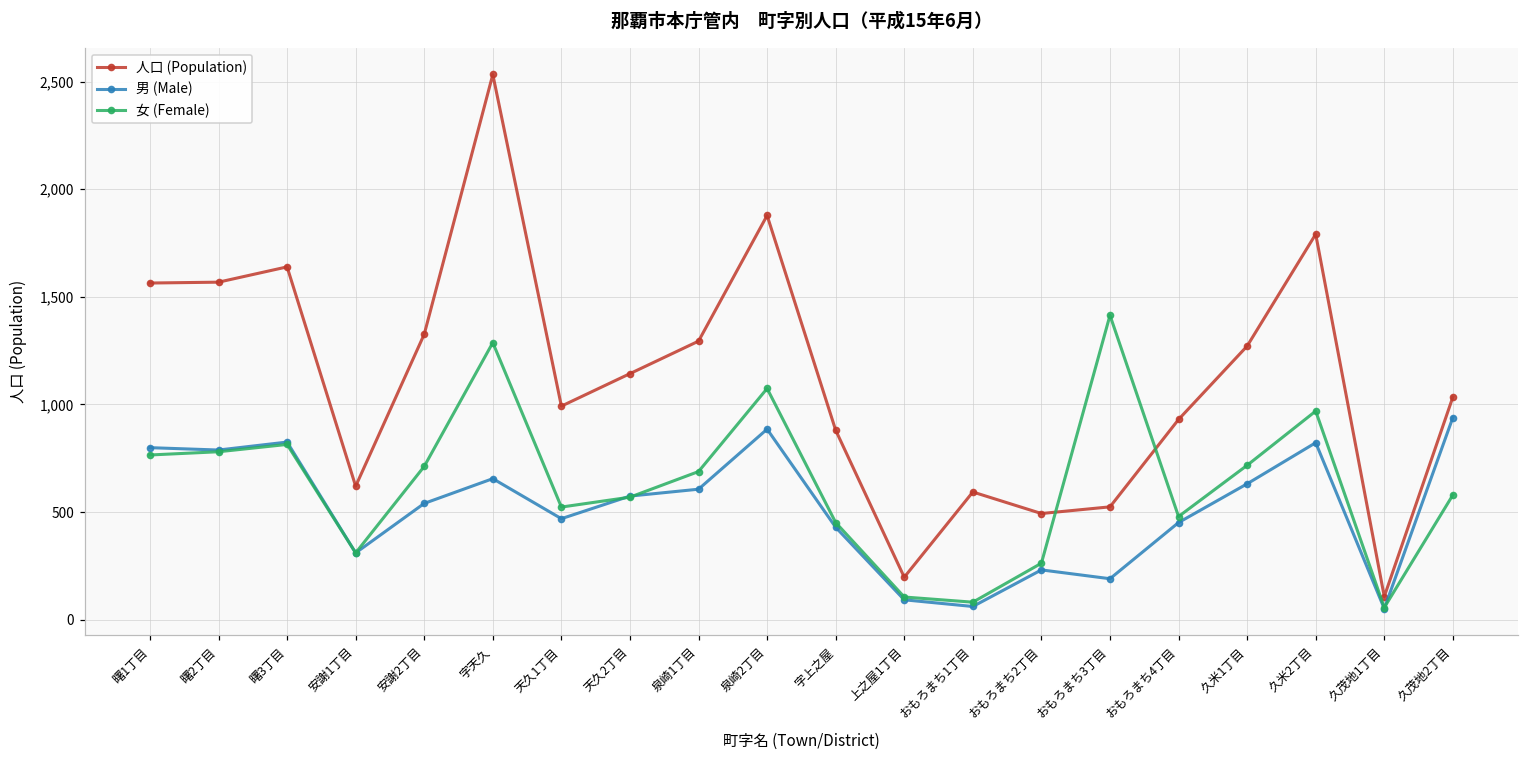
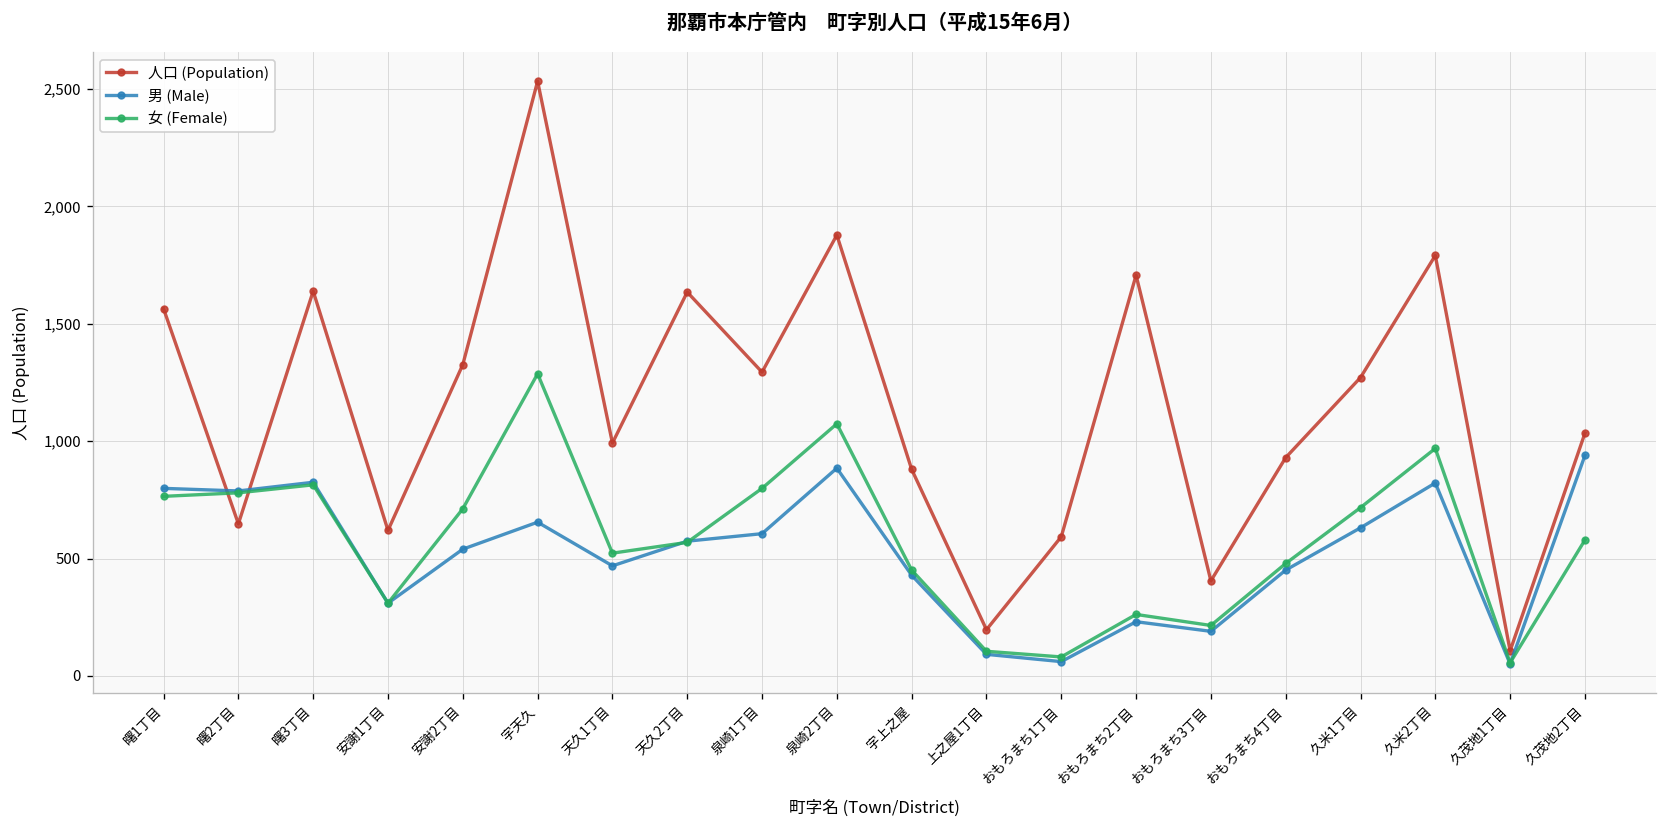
人口 (Population), 曙2丁目: 1,570 -> 650
人口 (Population), 天久2丁目: 1,140 -> 1,640
女 (Female), 泉崎1丁目: 690 -> 800
人口 (Population), おもろまち2丁目: 490 -> 1,710
人口 (Population), おもろまち3丁目: 520 -> 410
女 (Female), おもろまち3丁目: 1,410 -> 220
